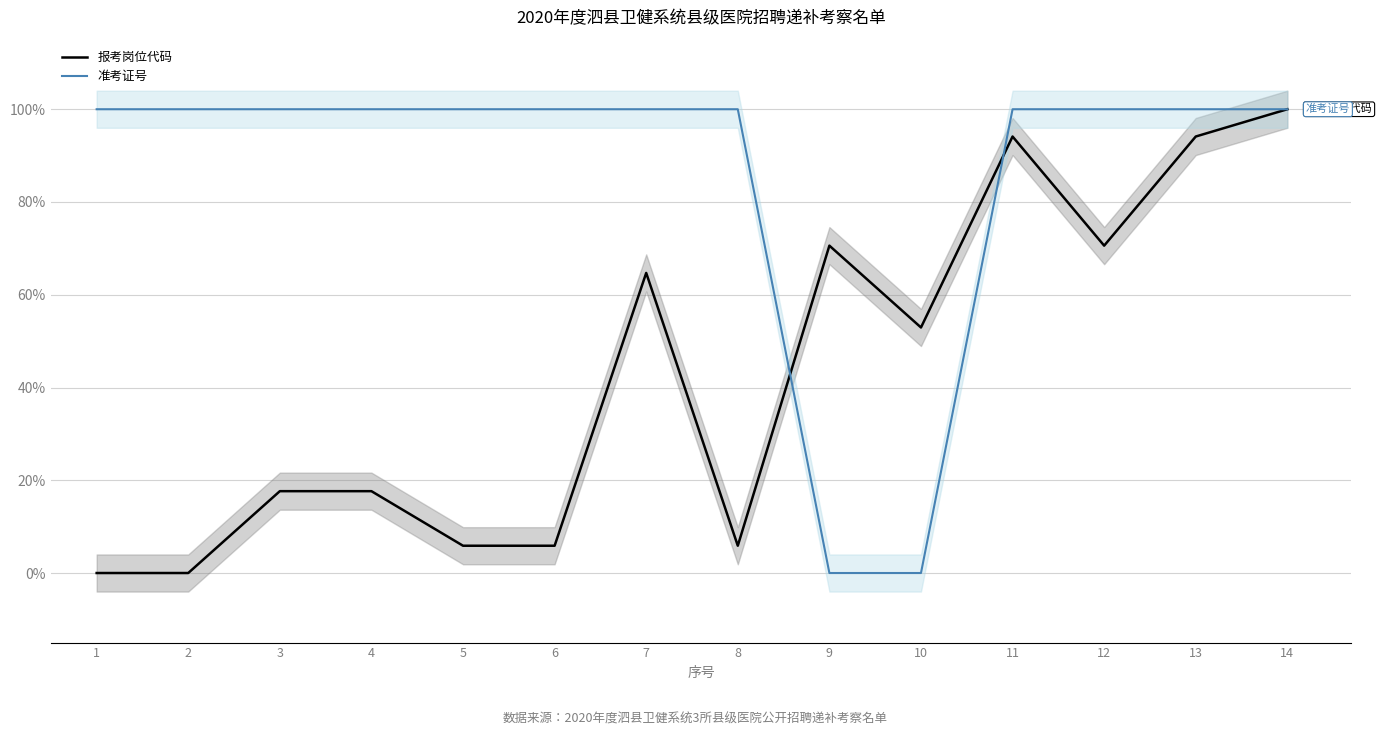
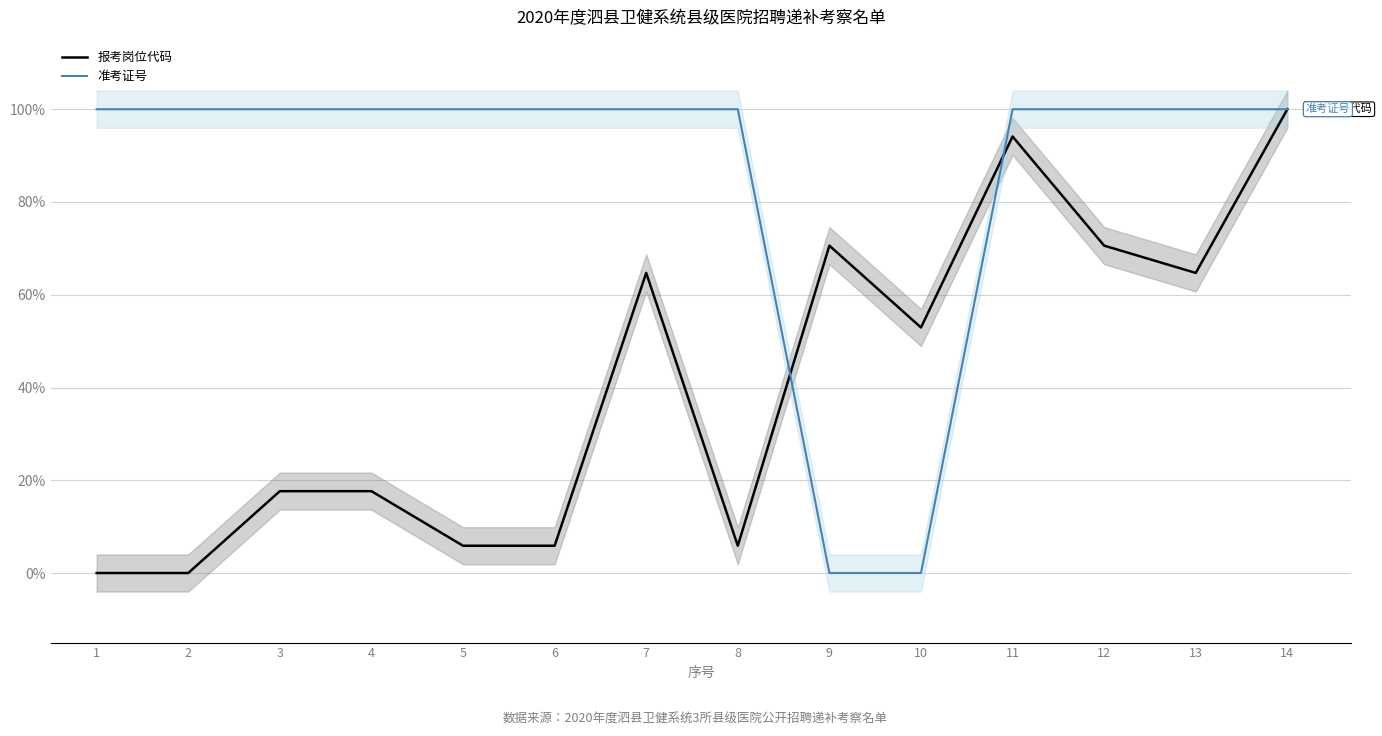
报考岗位代码, 13: 94% -> 65%
